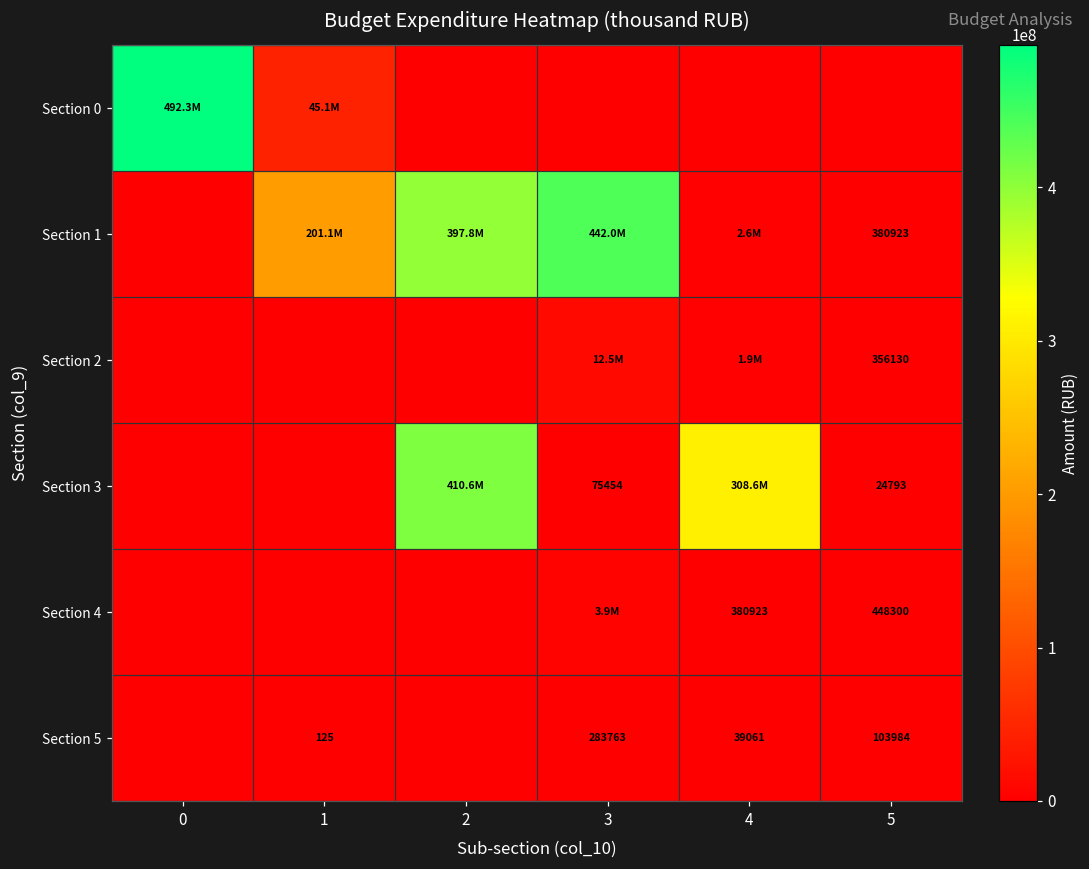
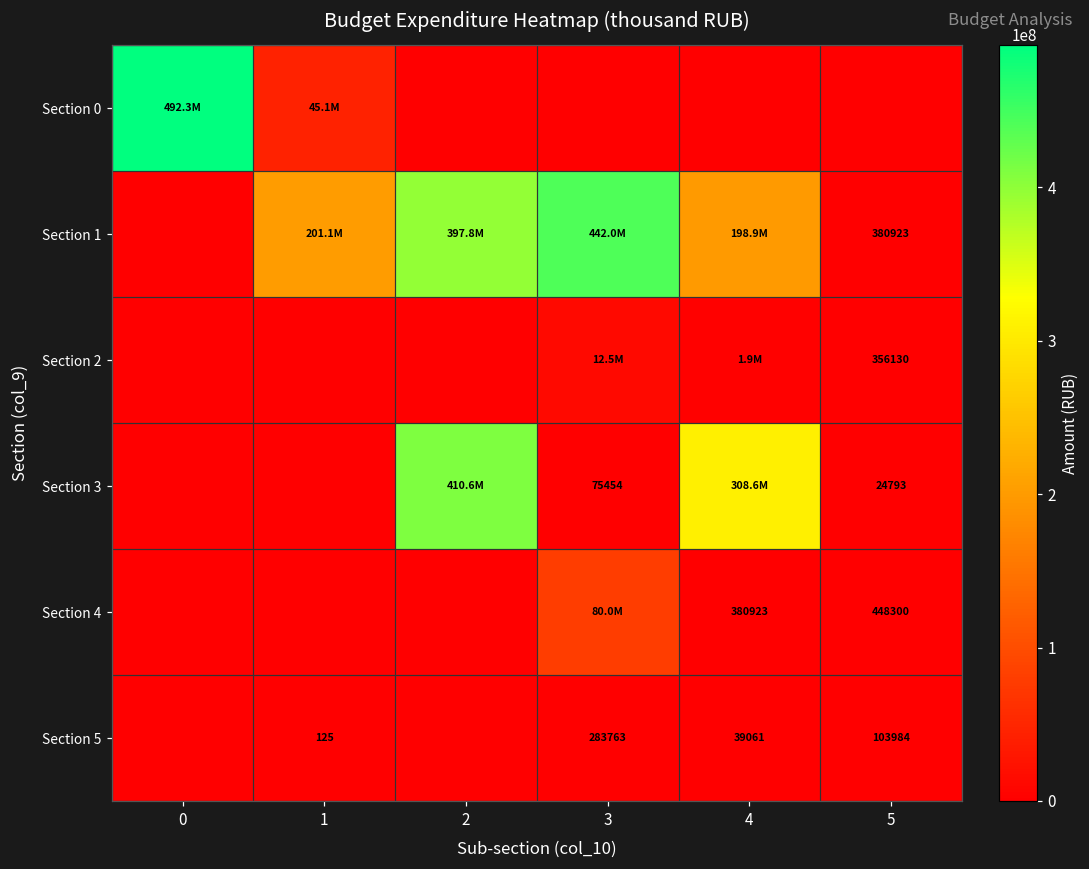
Section 1, 4: 2.6M -> 198.9M
Section 4, 3: 3.9M -> 80.0M
